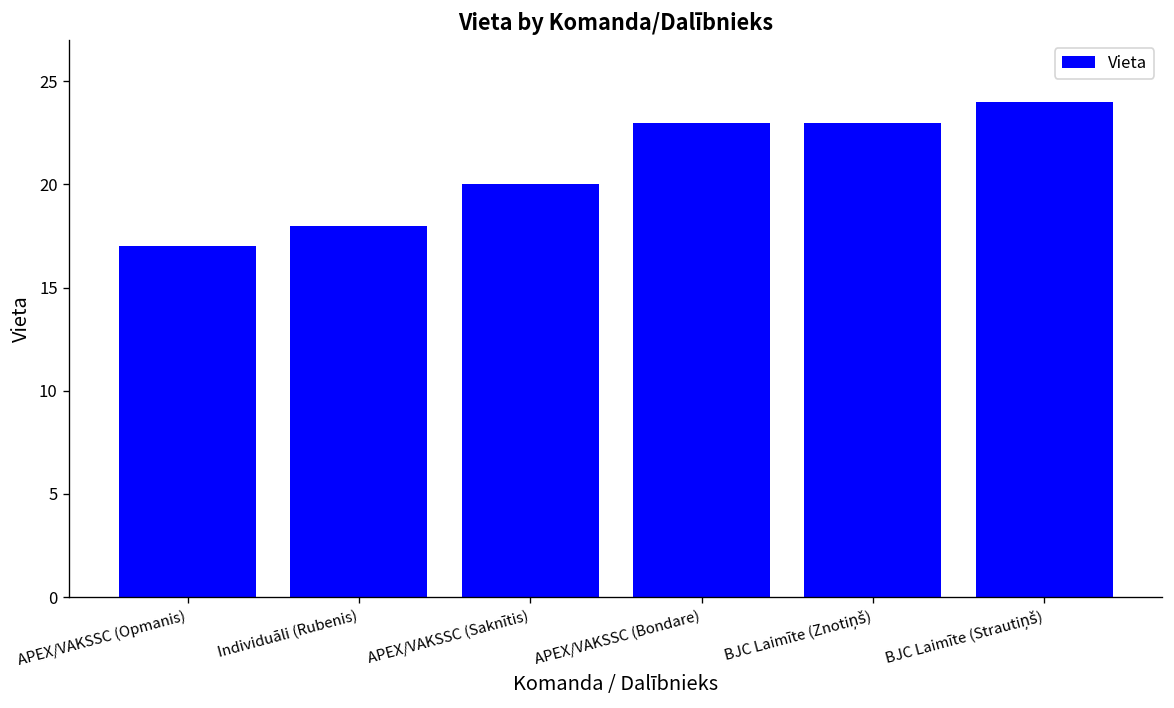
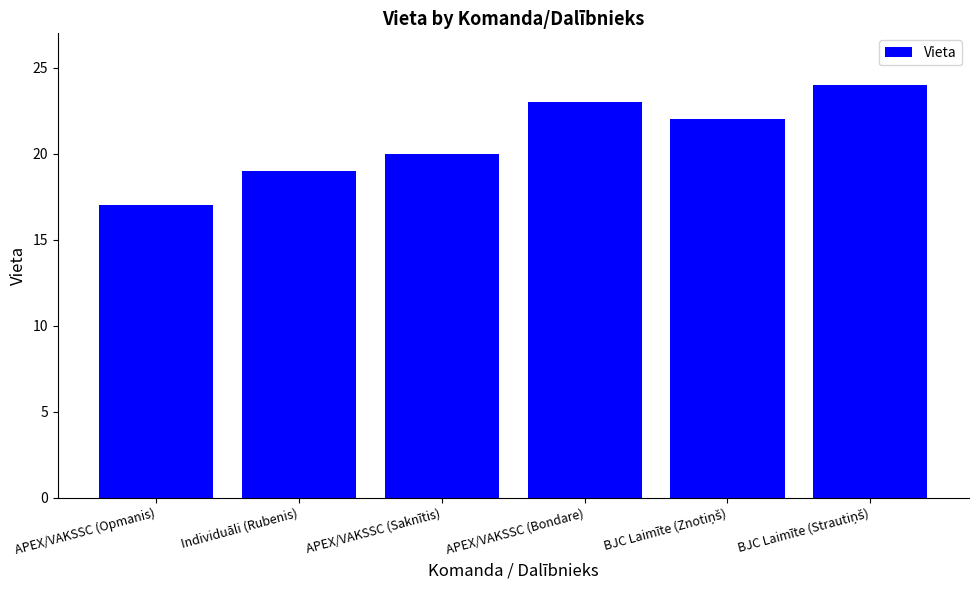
Individuāli (Rubenis): 18 -> 19
BJC Laimīte (Znotiņš): 23 -> 22
